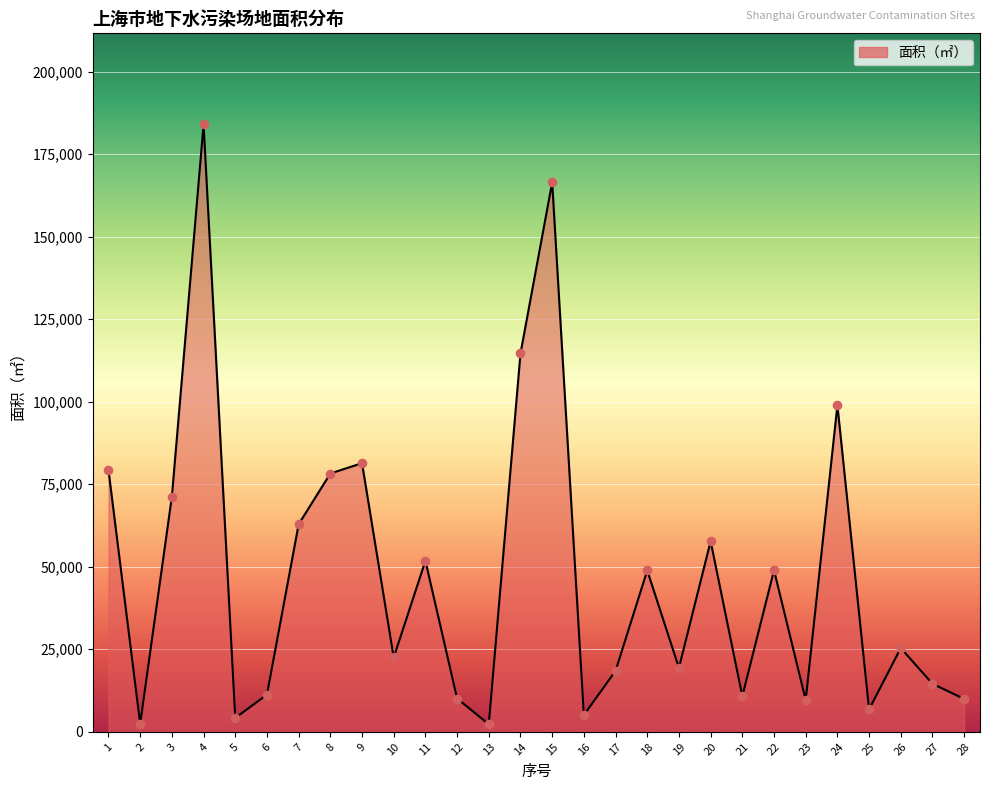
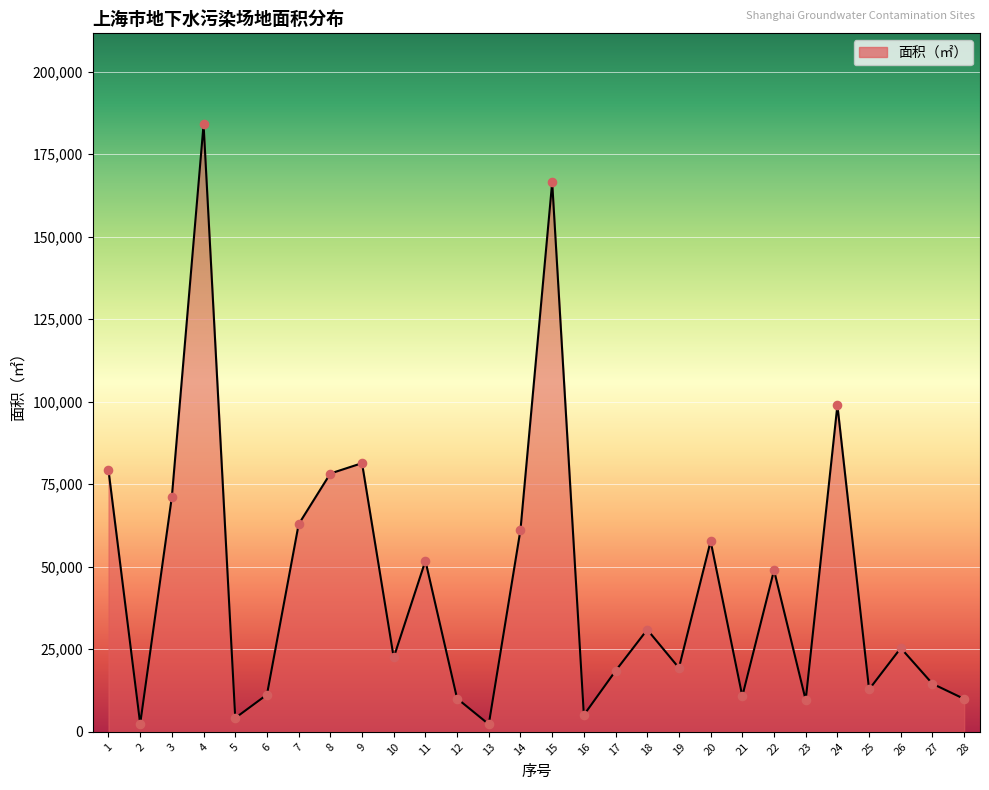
14: 115,000 -> 61,000
18: 49,000 -> 31,000
25: 7,000 -> 13,000
